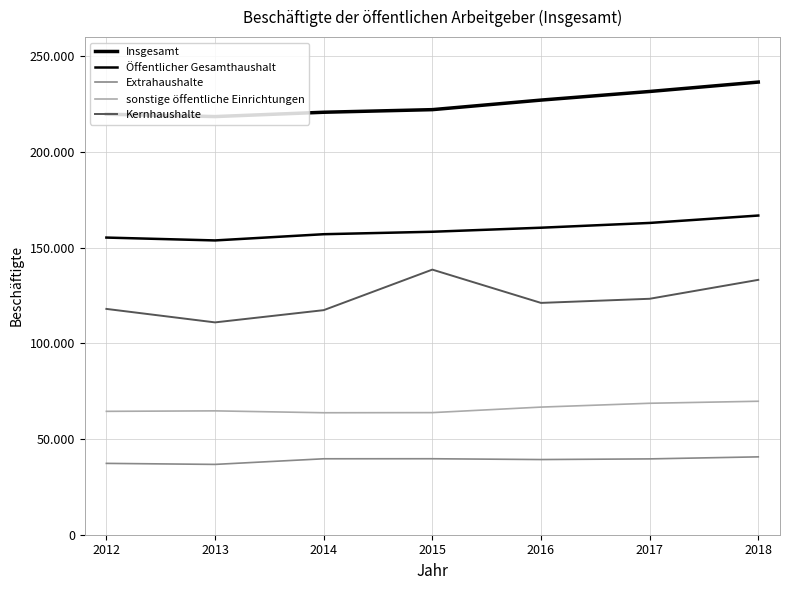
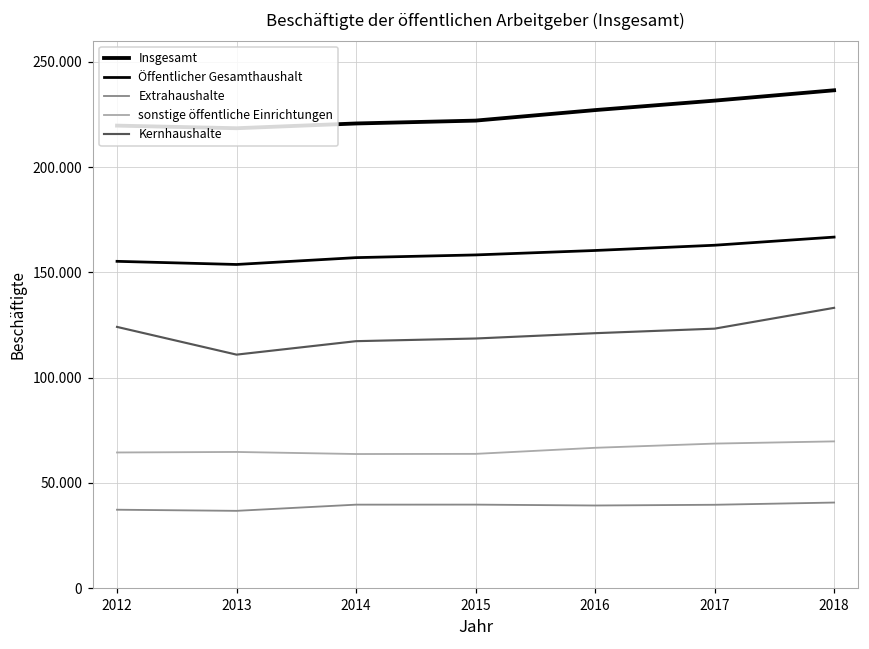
Kernhaushalte, 2012: 118 -> 124
Kernhaushalte, 2015: 139 -> 119
